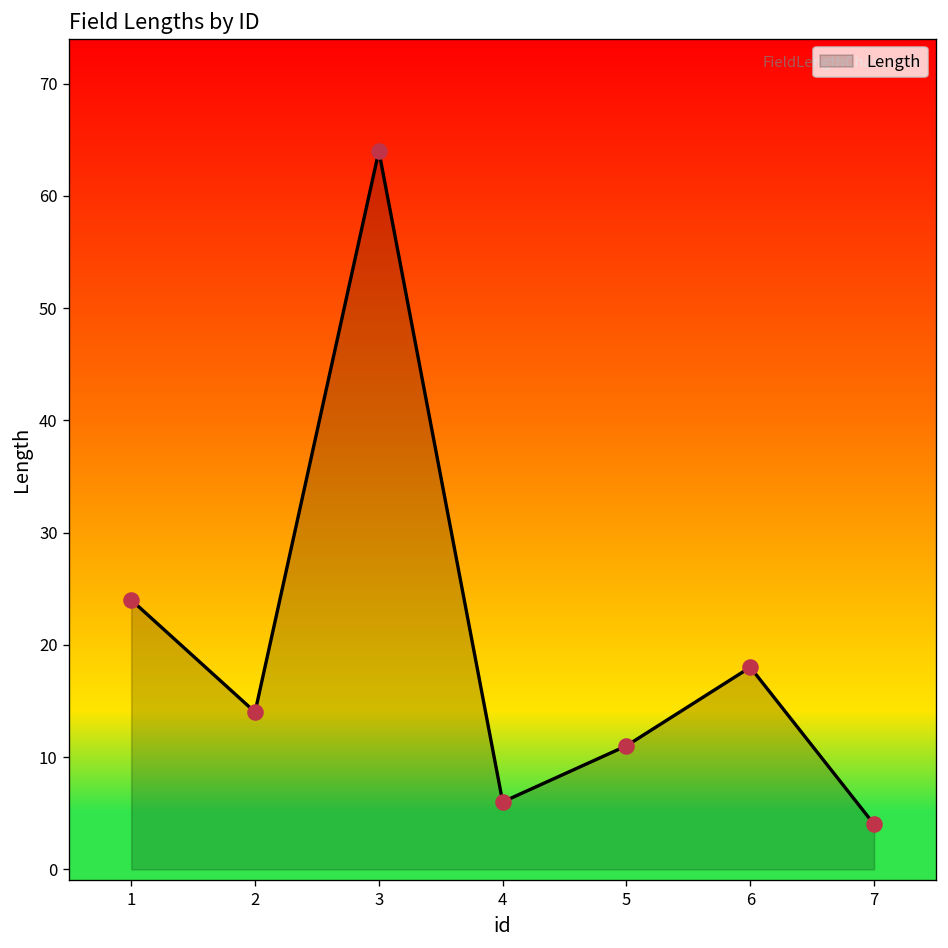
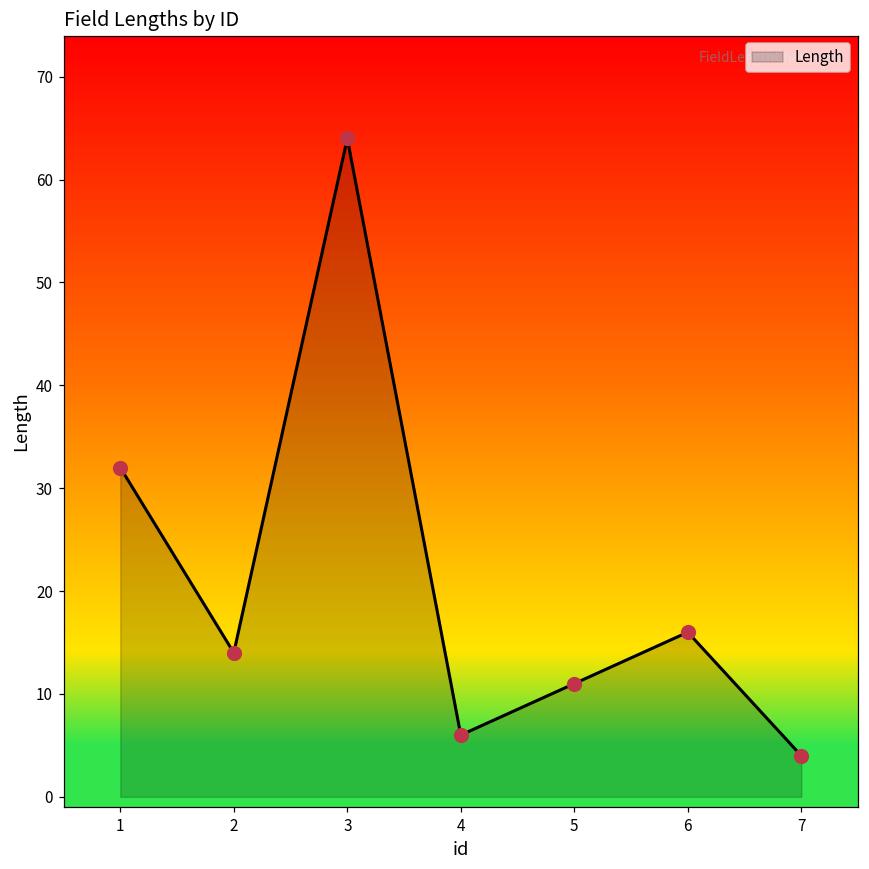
1: 24 -> 32
6: 18 -> 16
